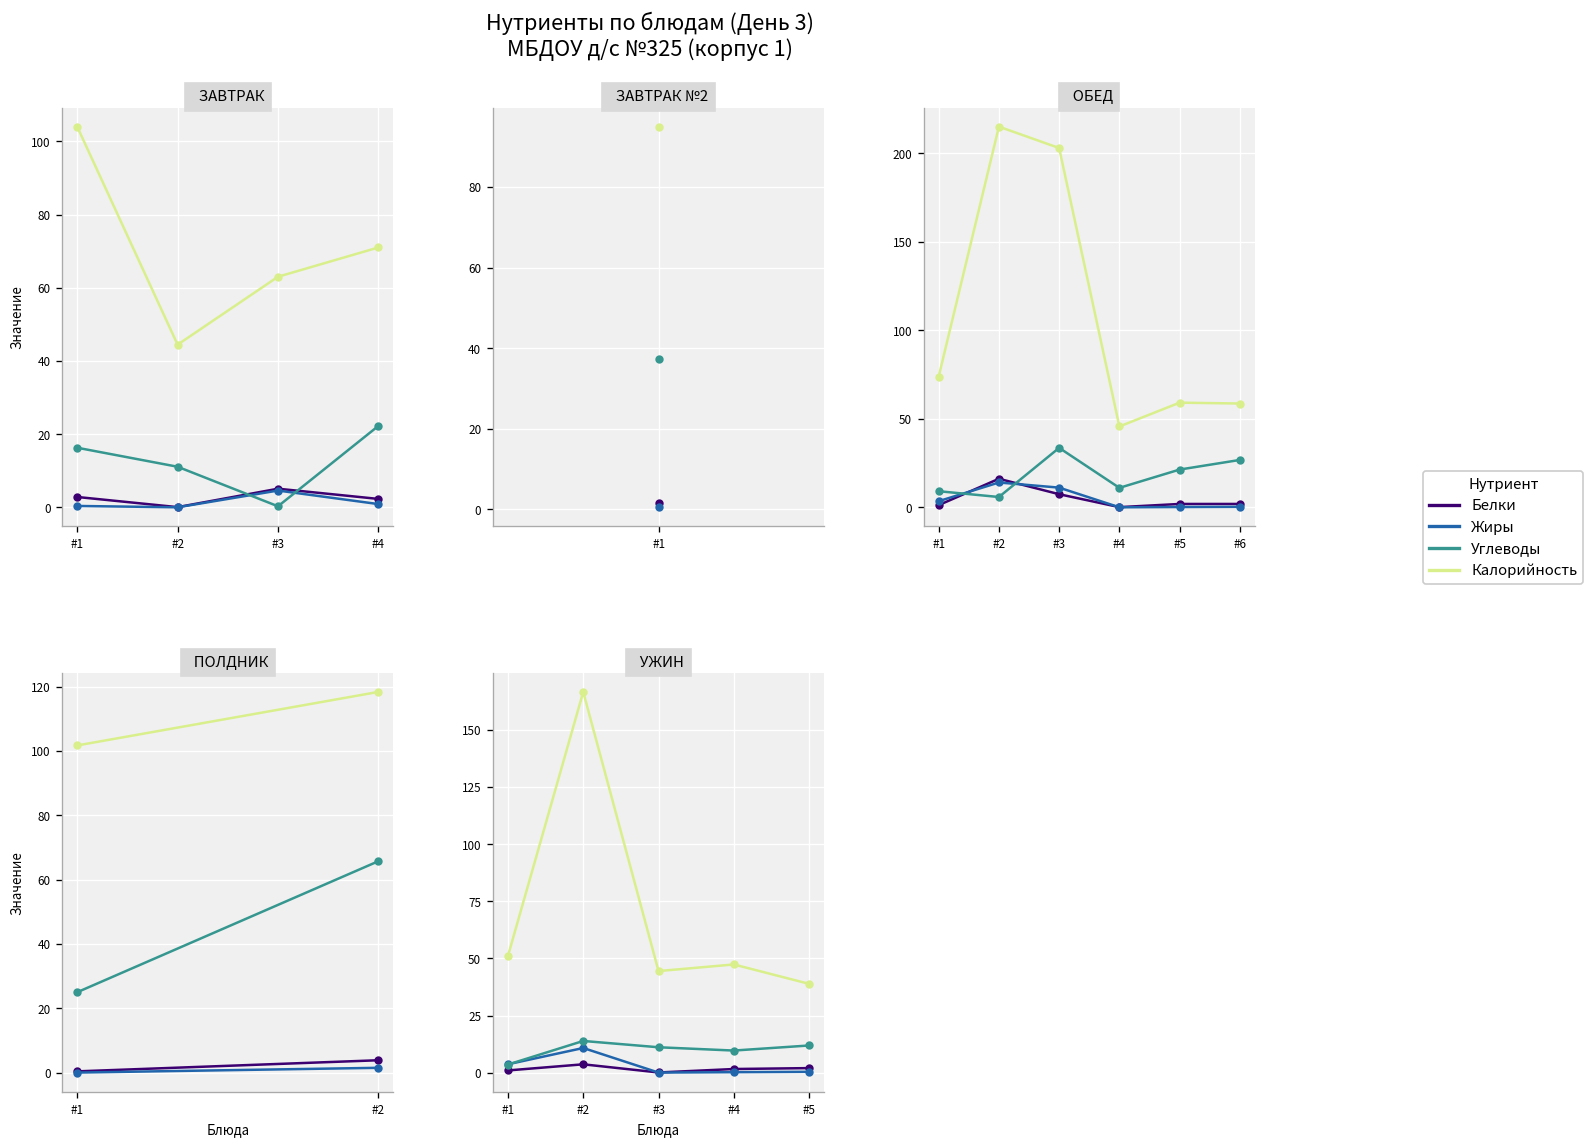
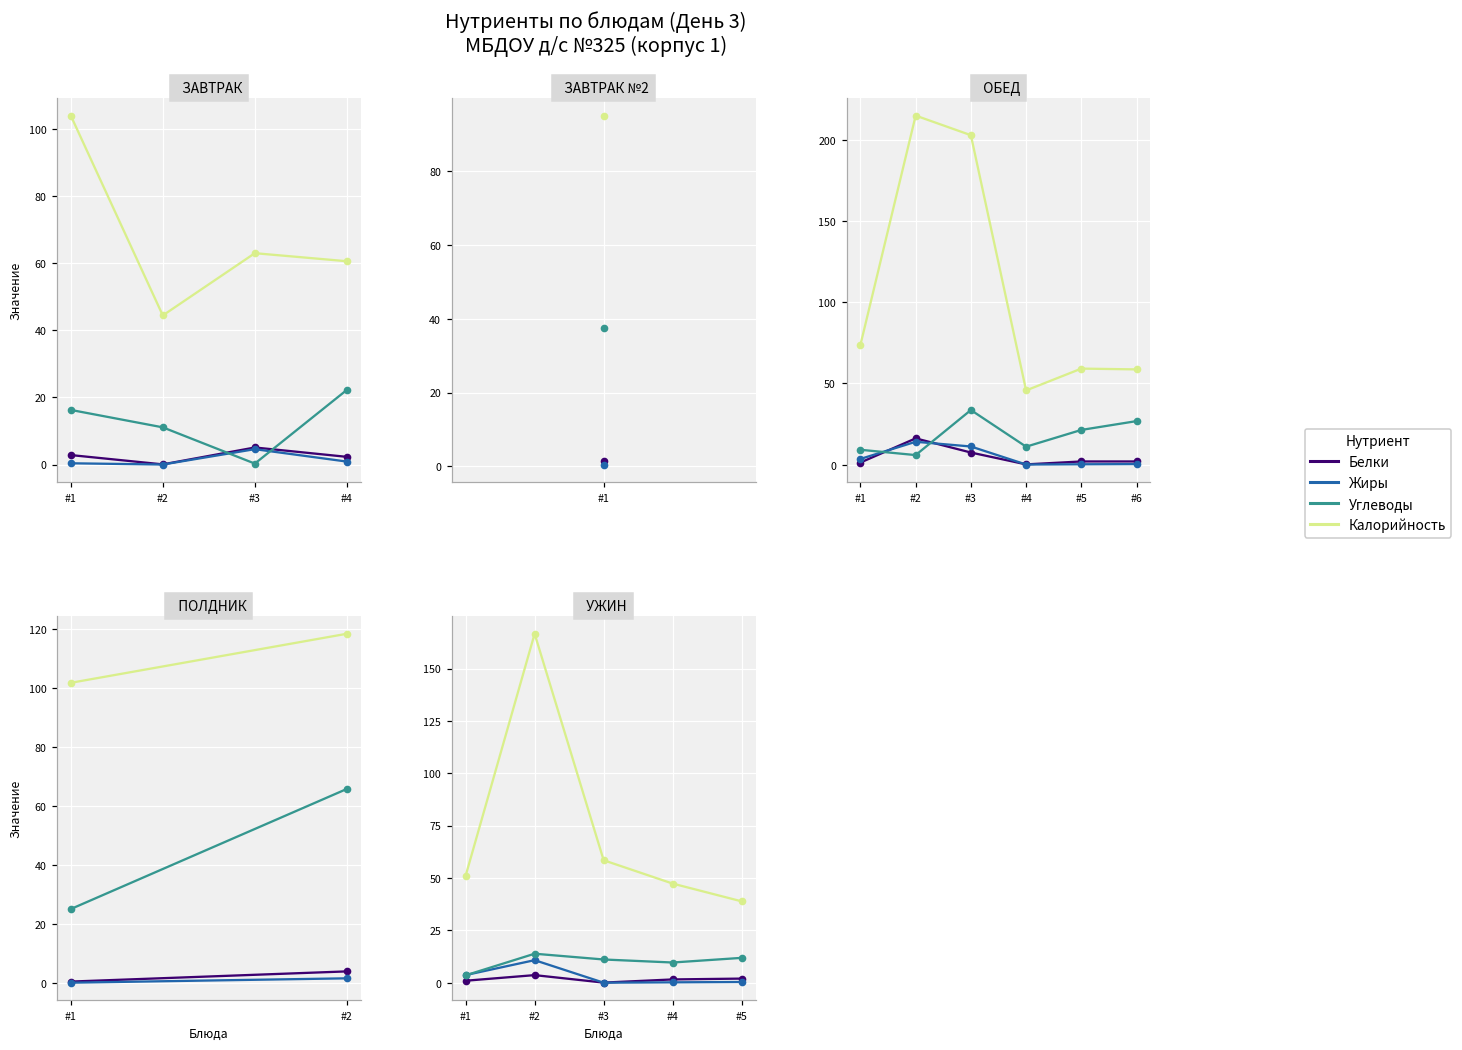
ЗАВТРАК, Калорийность, #4: 71 -> 61
УЖИН, Калорийность, #3: 44 -> 58
